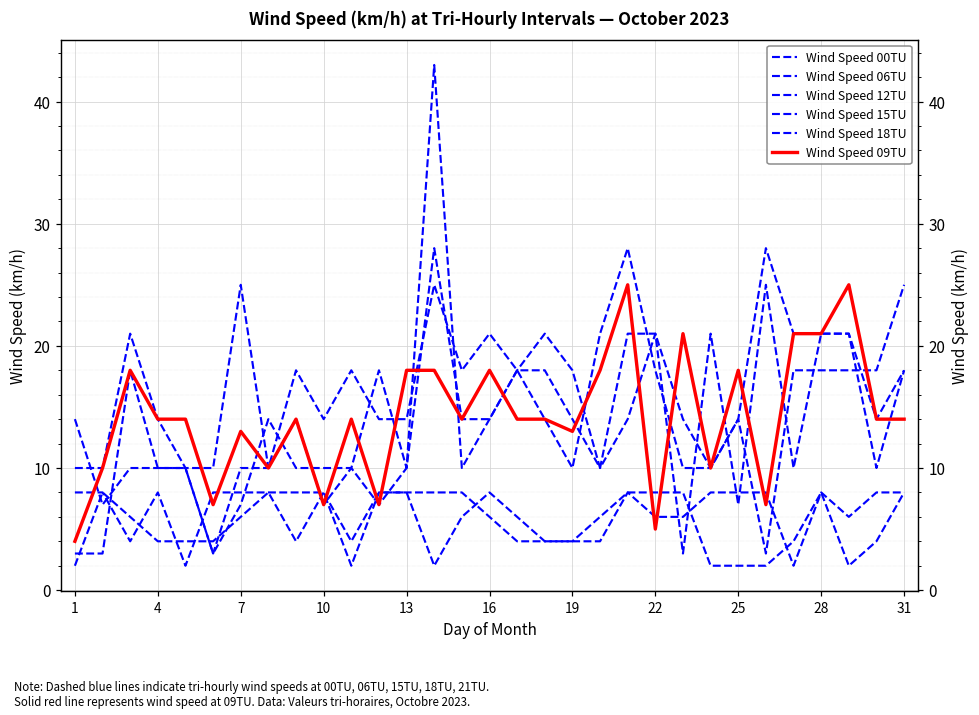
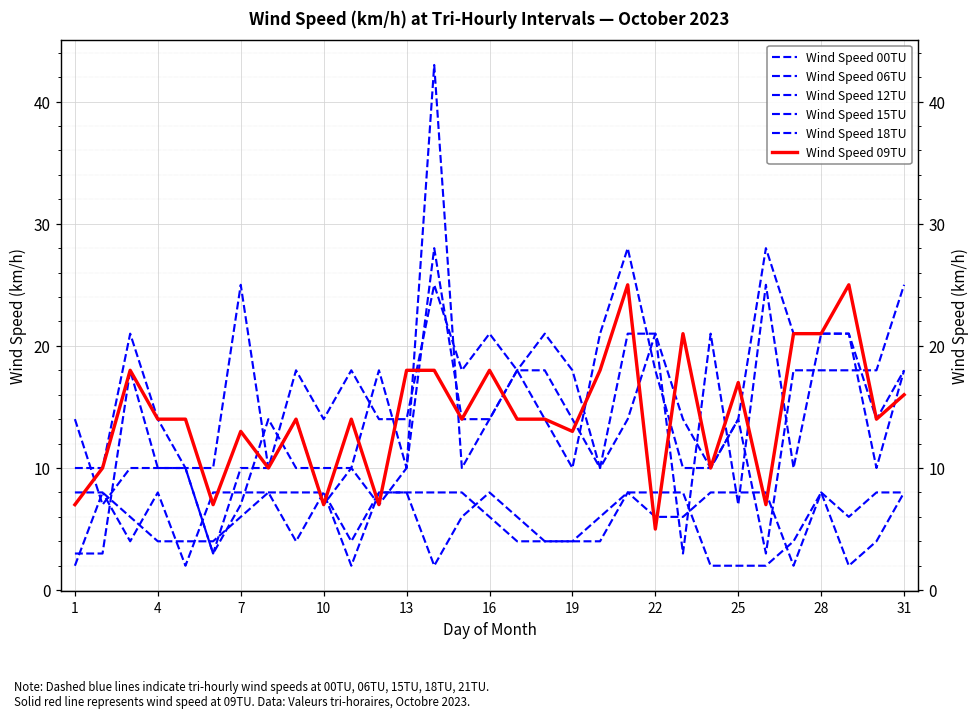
Wind Speed 09TU, 1: 4 -> 7
Wind Speed 09TU, 25: 18 -> 17
Wind Speed 09TU, 31: 14 -> 16
